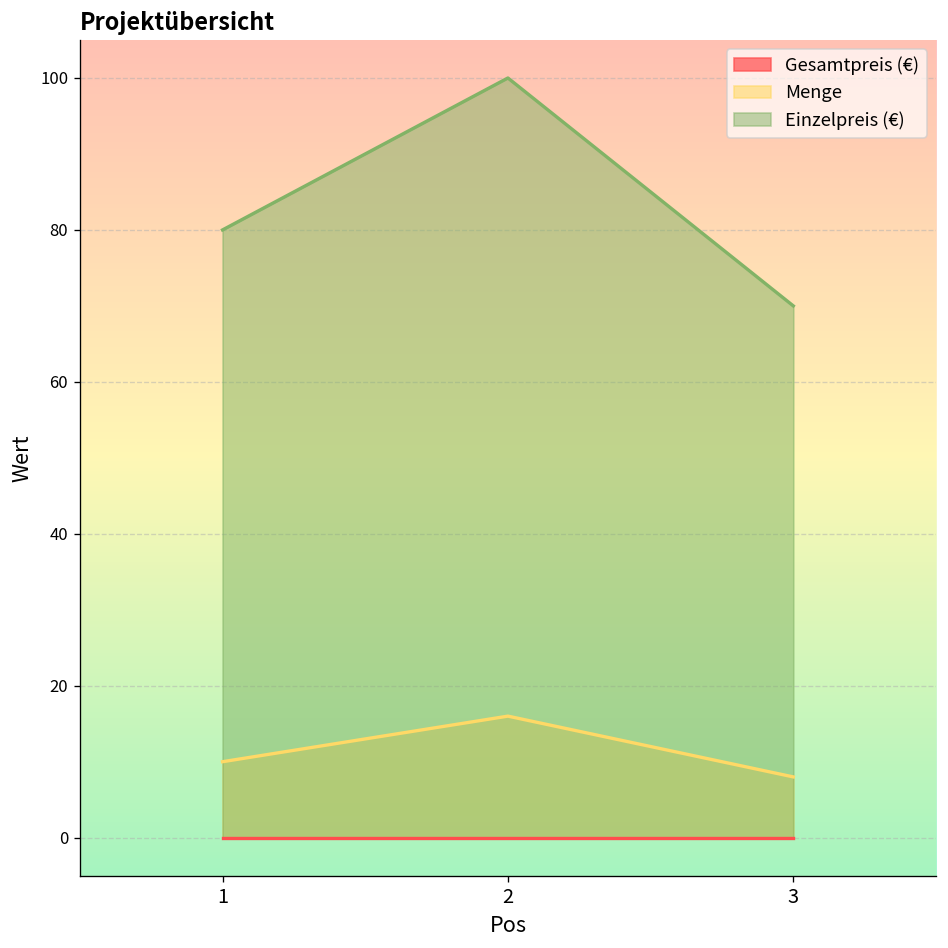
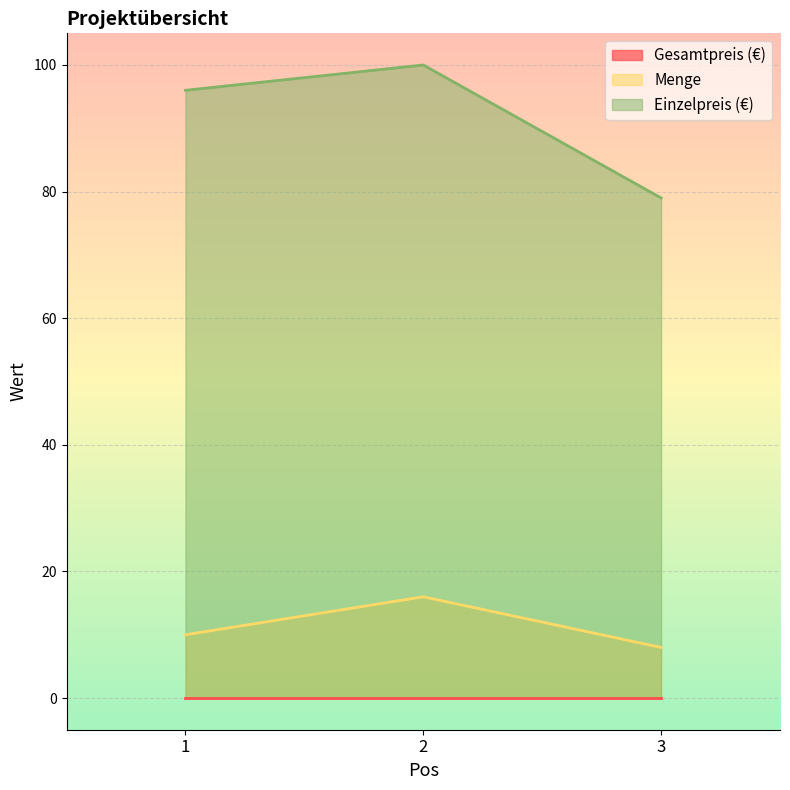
Einzelpreis (€), 1: 80 -> 96
Einzelpreis (€), 3: 70 -> 79
